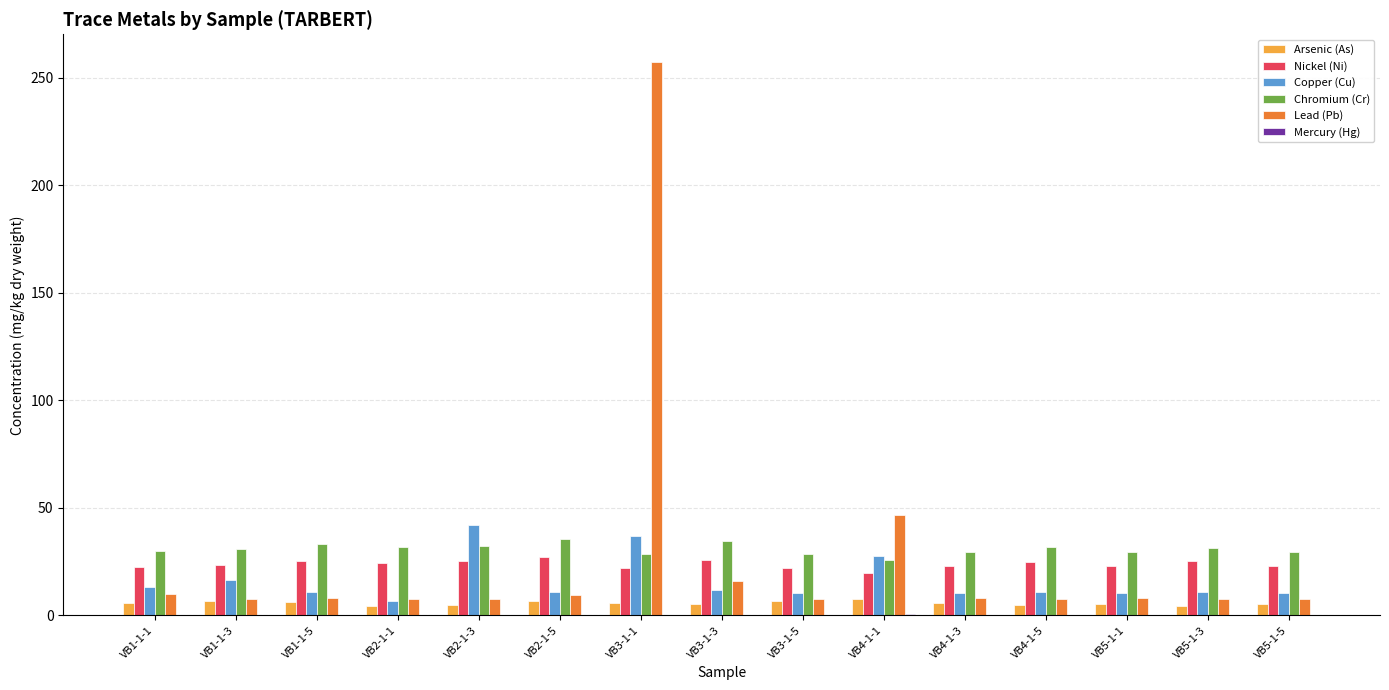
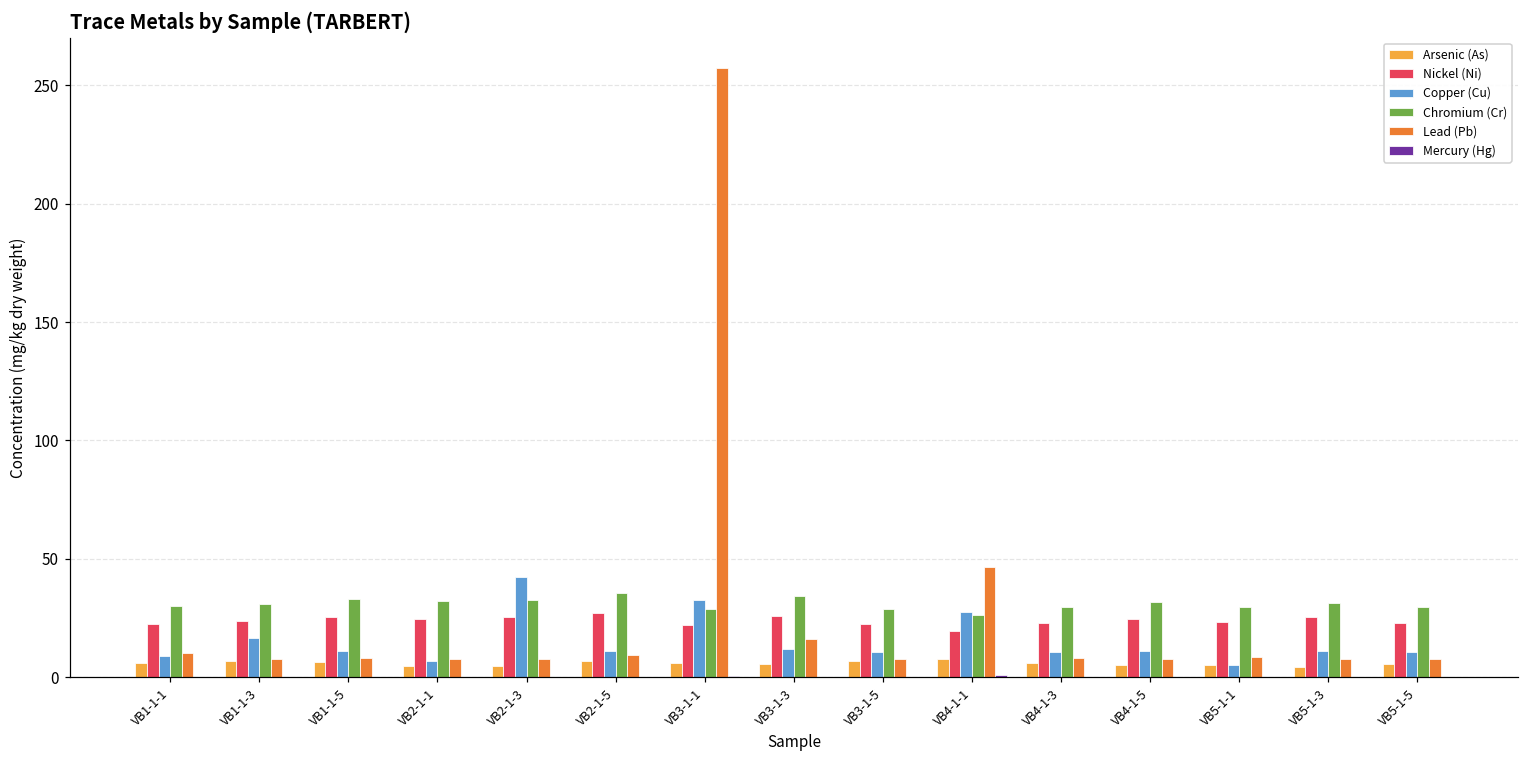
Copper (Cu), VB1-1-1: 13 -> 9
Copper (Cu), VB3-1-1: 37 -> 32
Copper (Cu), VB5-1-1: 10 -> 5
